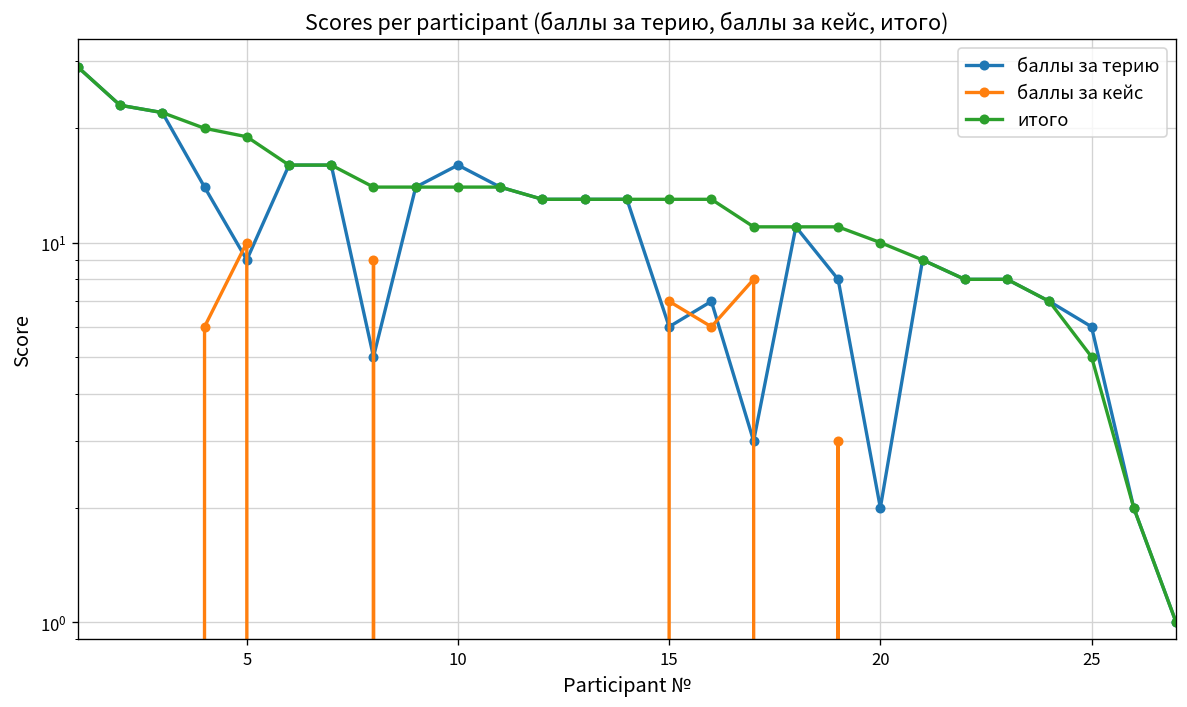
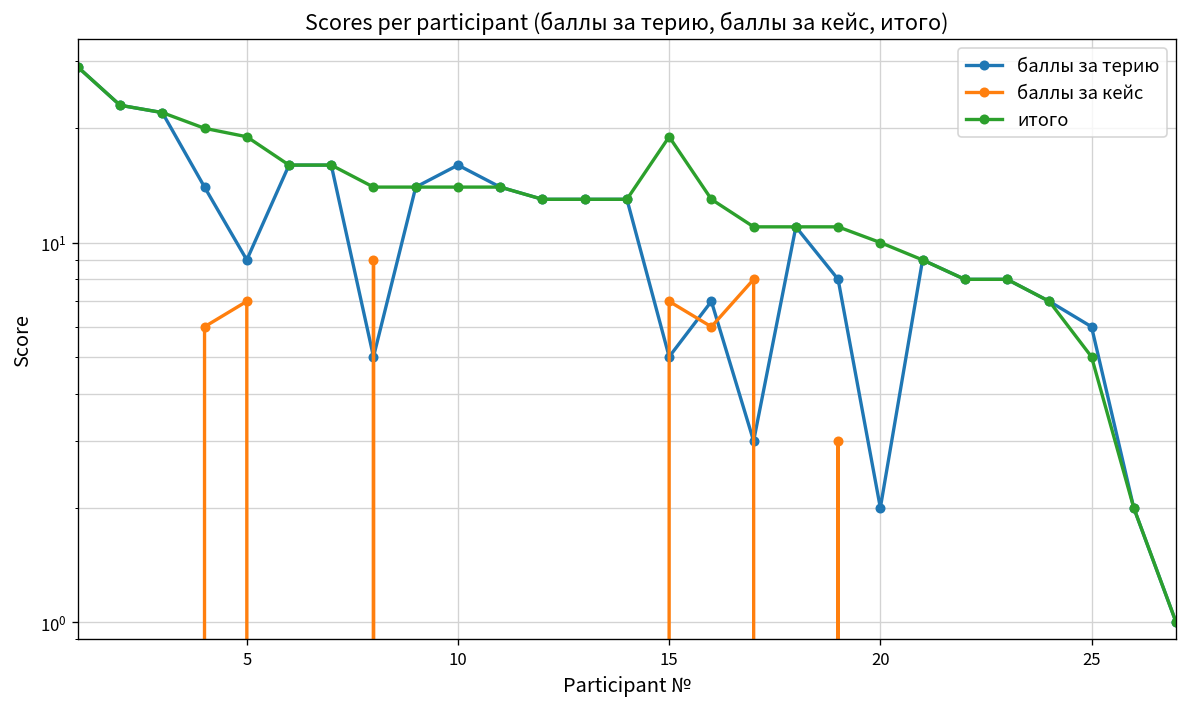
баллы за кейс, 5: 10 -> 7
баллы за терию, 15: 6 -> 5
итого, 15: 13 -> 19
